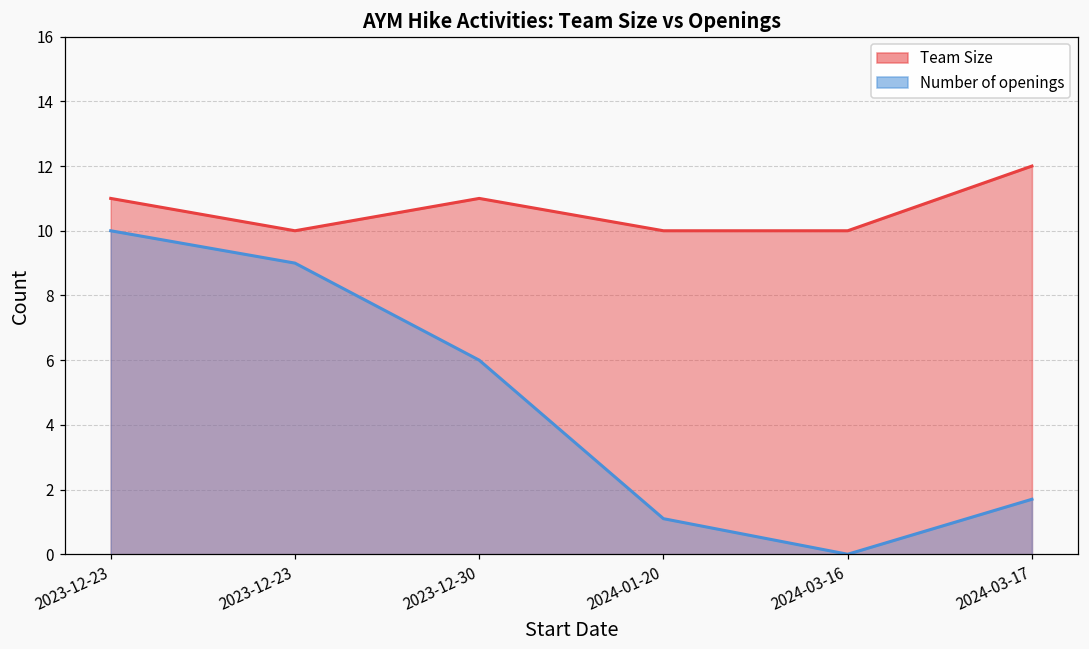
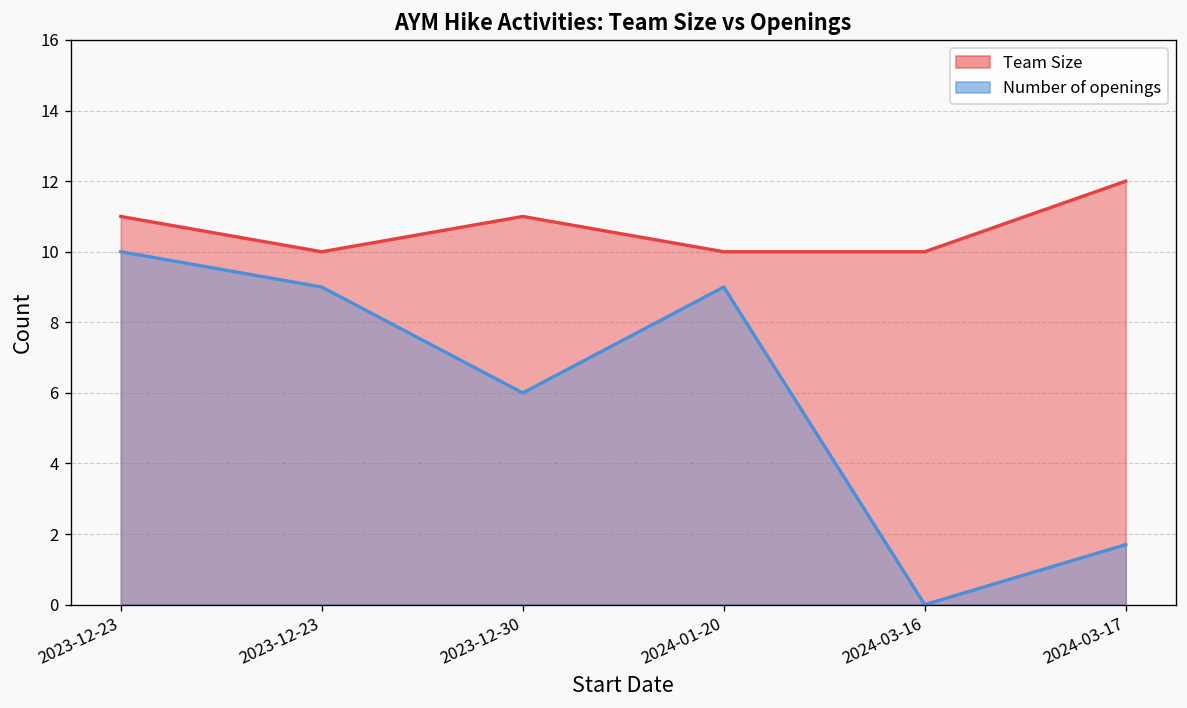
Number of openings, 2024-01-20: 1.1 -> 9.0
